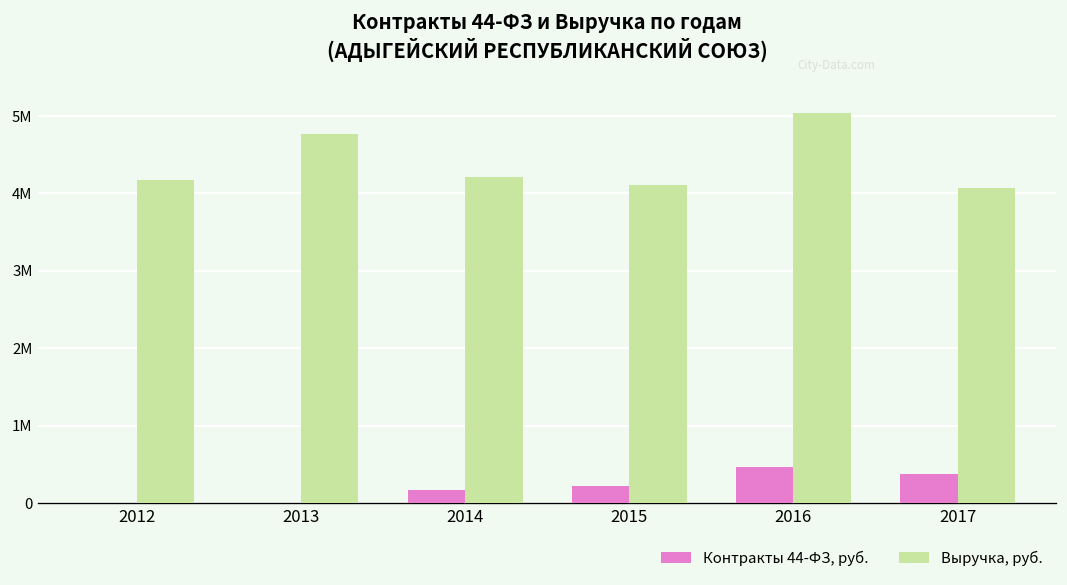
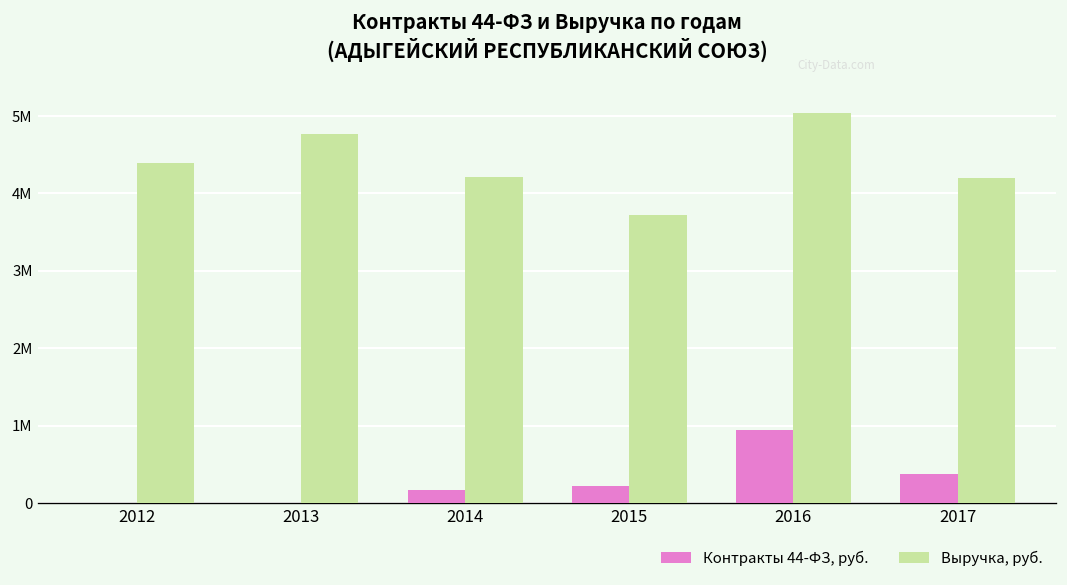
Выручка, руб., 2012: 4200000 -> 4400000
Выручка, руб., 2015: 4100000 -> 3700000
Контракты 44-ФЗ, руб., 2016: 500000 -> 900000
Выручка, руб., 2017: 4100000 -> 4200000
